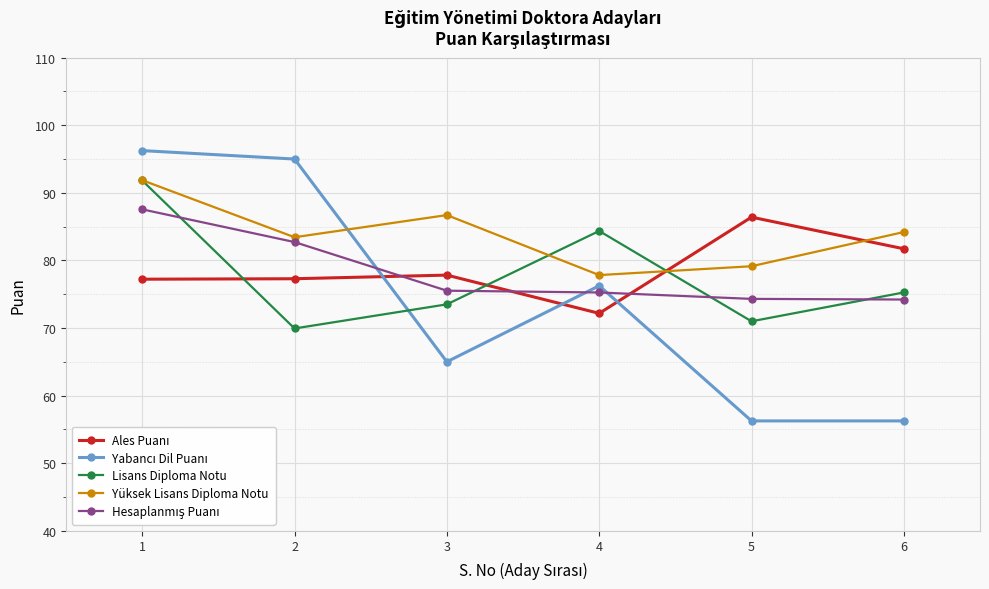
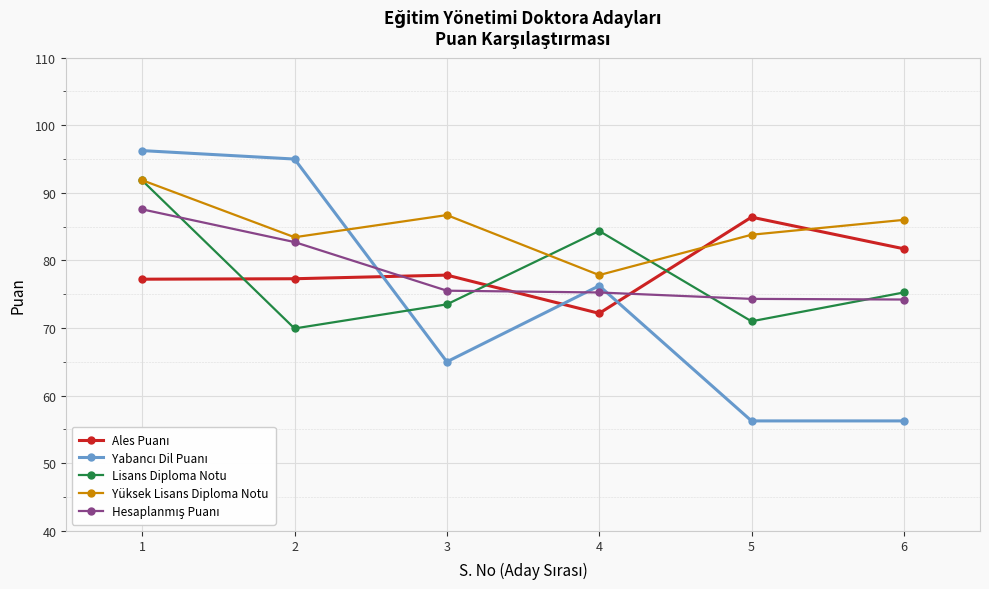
Yüksek Lisans Diploma Notu, 5: 79 -> 84
Yüksek Lisans Diploma Notu, 6: 84 -> 86
